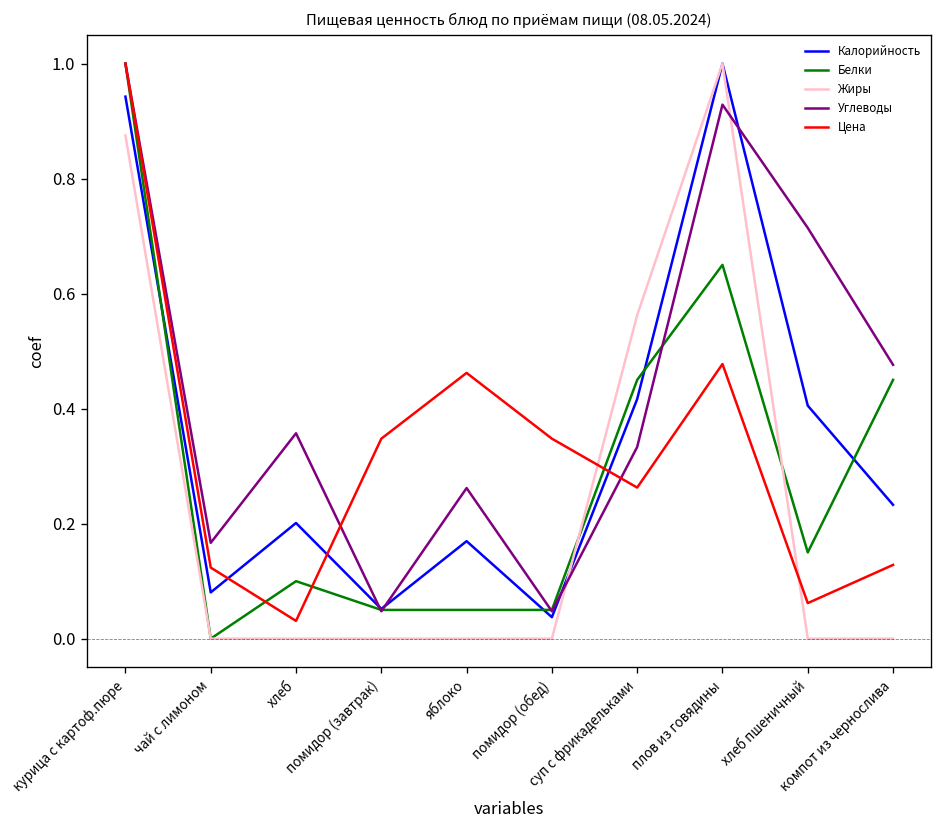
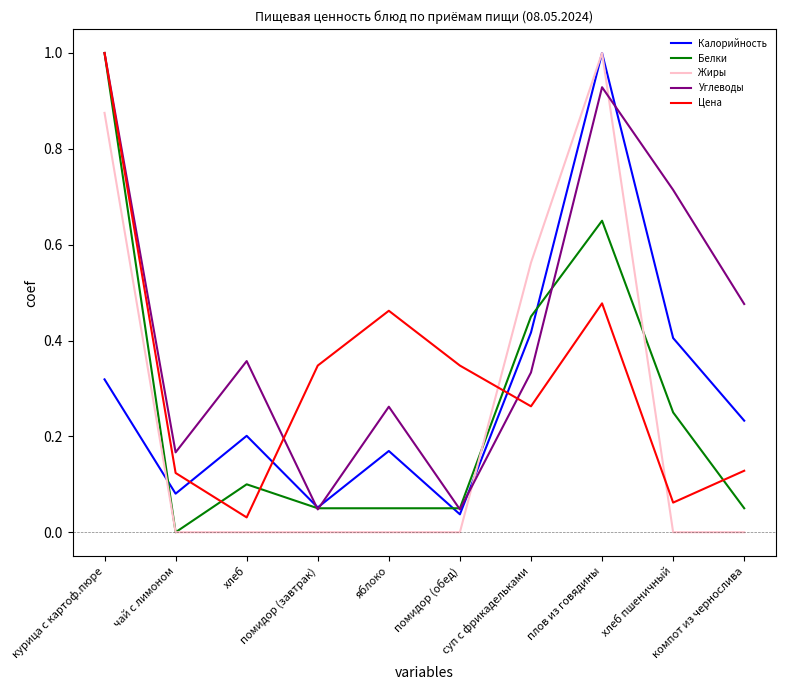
Калорийность, курица с картоф.пюре: 0.94 -> 0.32
Белки, хлеб пшеничный: 0.15 -> 0.25
Белки, компот из чернослива: 0.45 -> 0.05
